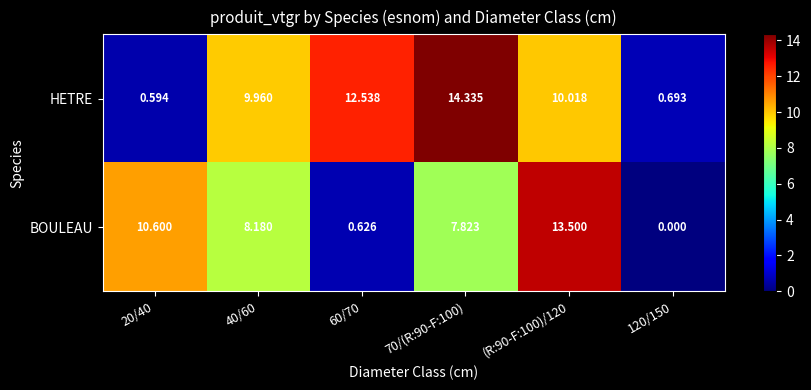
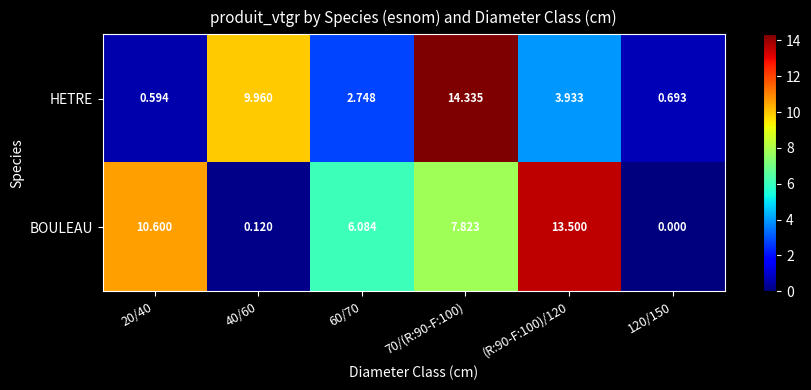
HETRE, 60/70: 12.538 -> 2.748
HETRE, (R:90-F:100)/120: 10.018 -> 3.933
BOULEAU, 40/60: 8.180 -> 0.120
BOULEAU, 60/70: 0.626 -> 6.084
